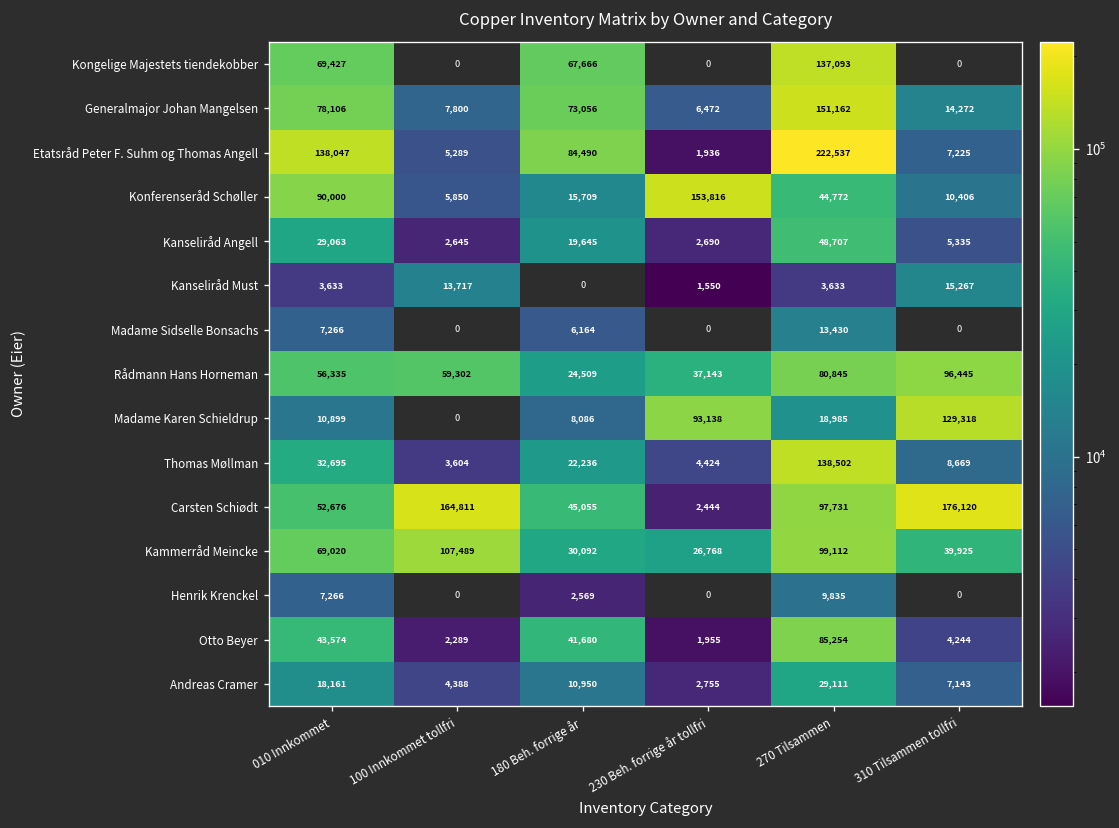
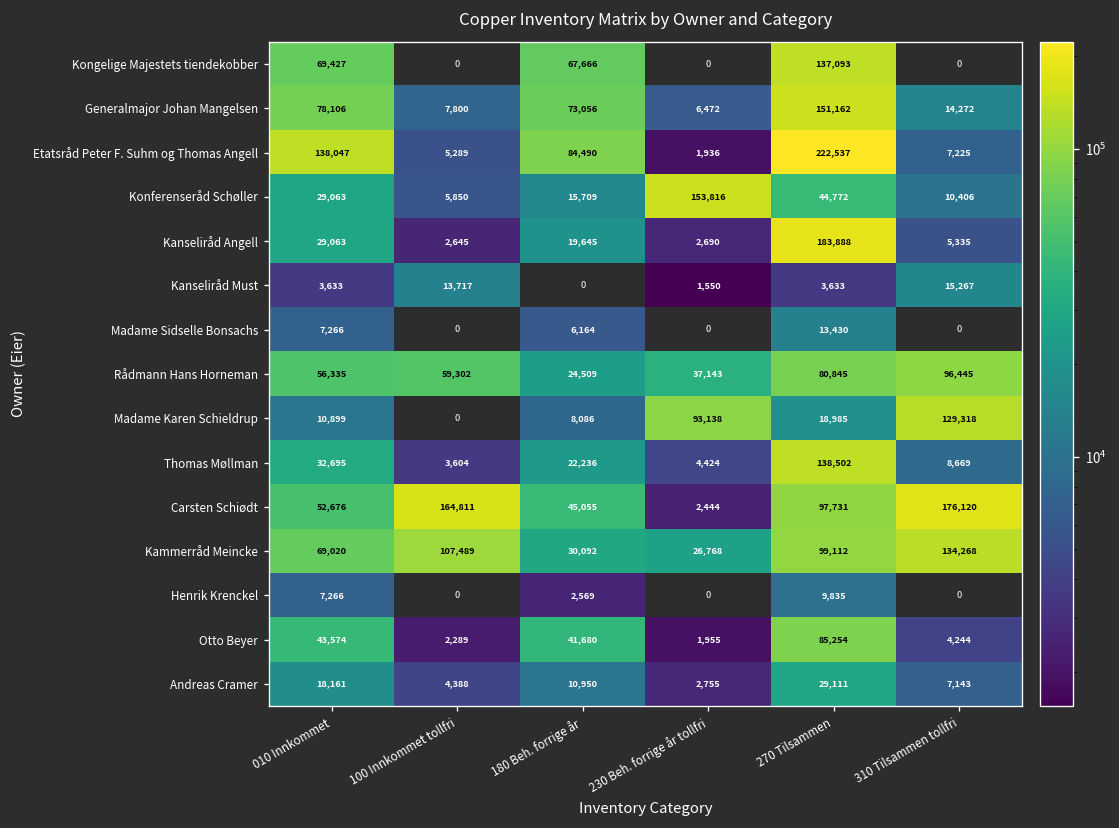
Konferenseråd Schøller, 010 Innkommet: 90,000 -> 29,063
Kanseliråd Angell, 270 Tilsammen: 48,707 -> 183,888
Kammerråd Meincke, 310 Tilsammen tollfri: 39,925 -> 134,268
